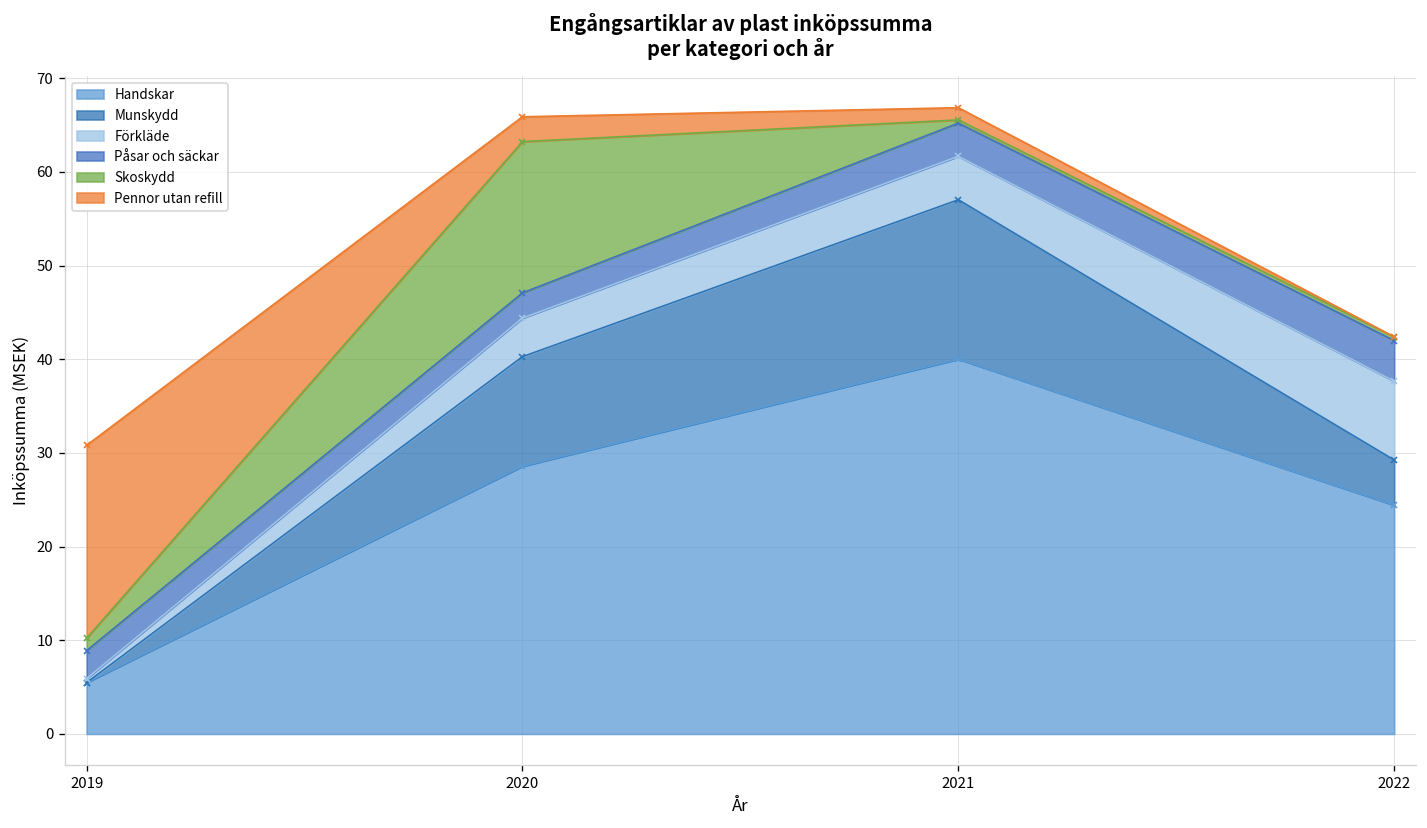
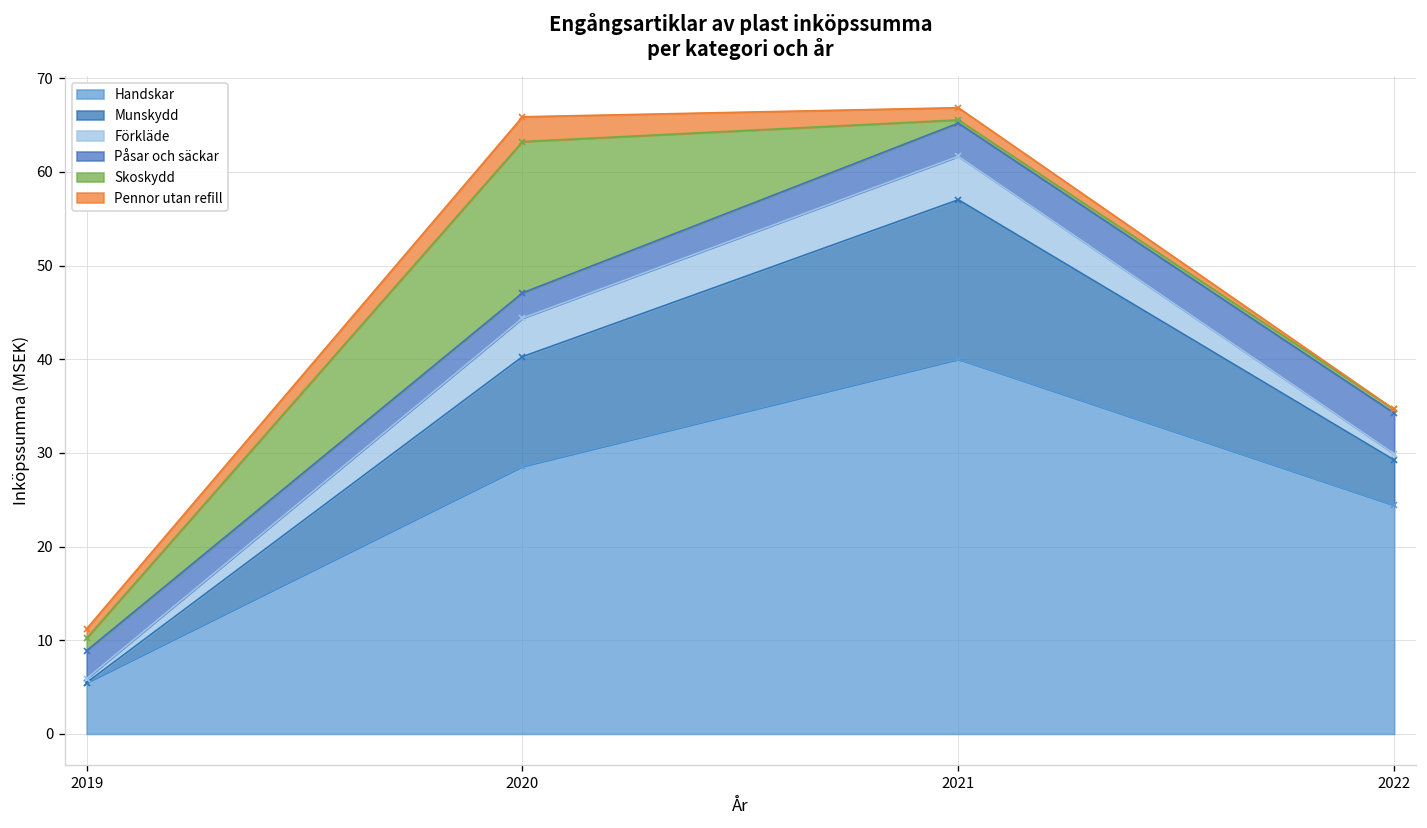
Pennor utan refill, 2019: 21 -> 1
Förkläde, 2022: 8 -> 1
